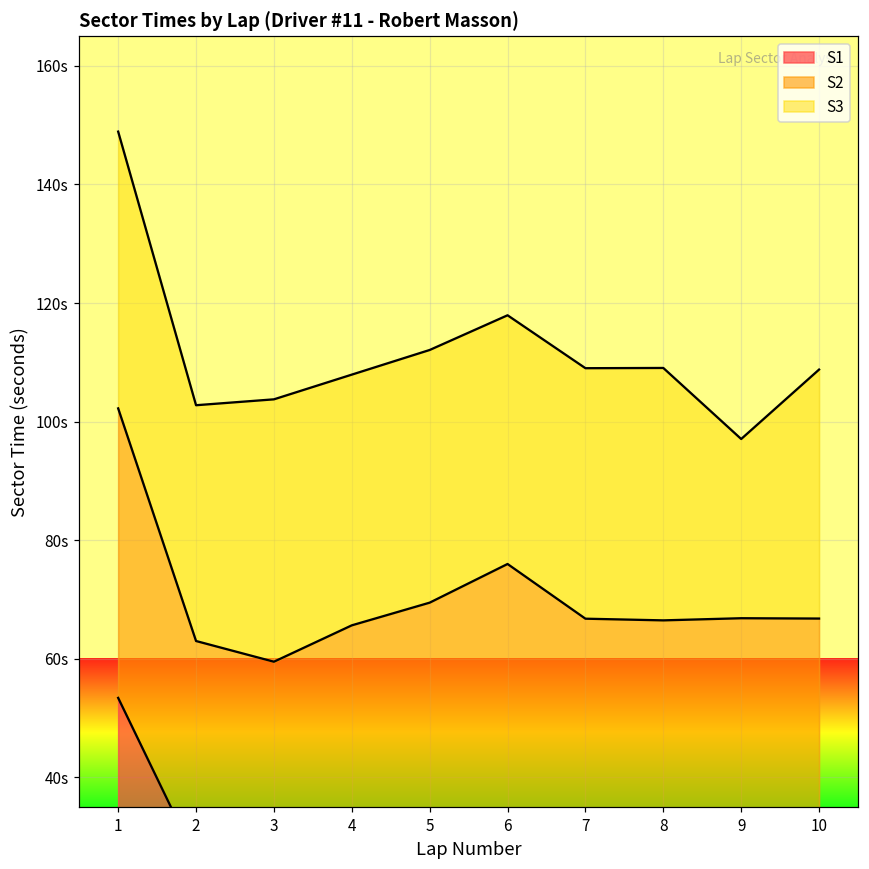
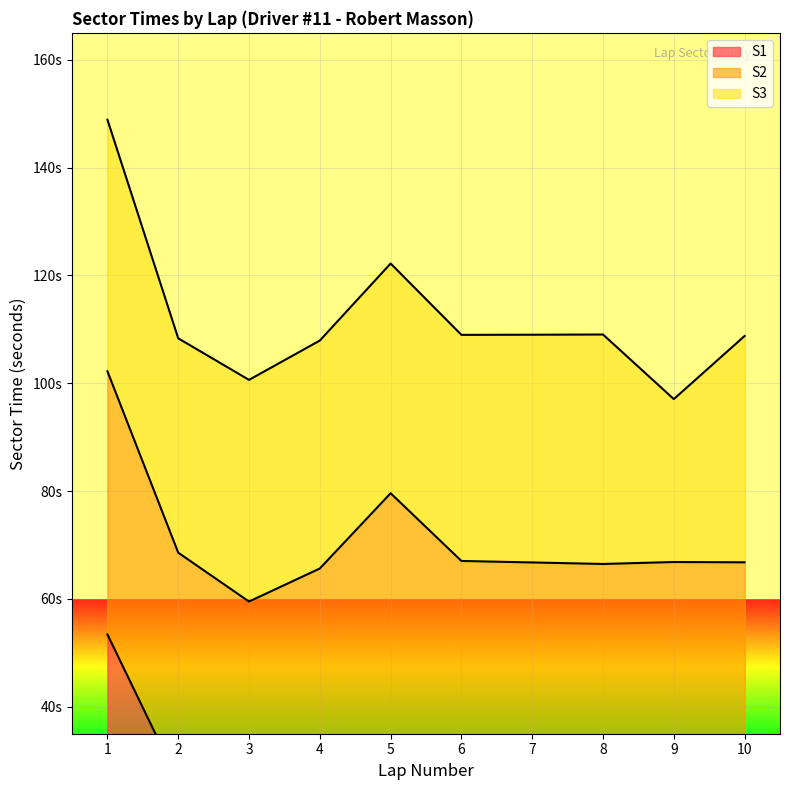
S2, 2: 37s -> 42s
S3, 3: 44s -> 41s
S2, 5: 42s -> 52s
S2, 6: 50s -> 41s
